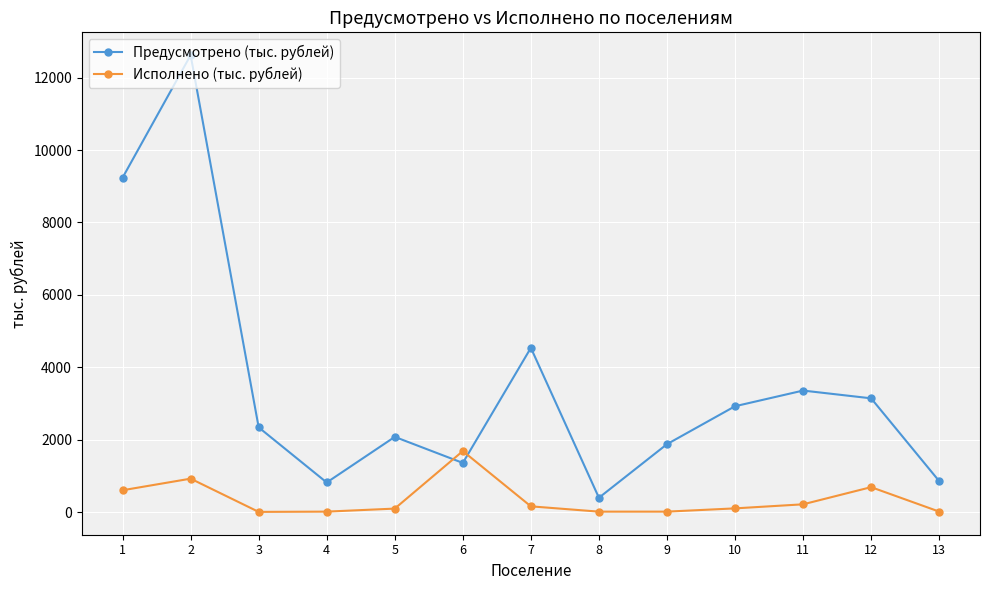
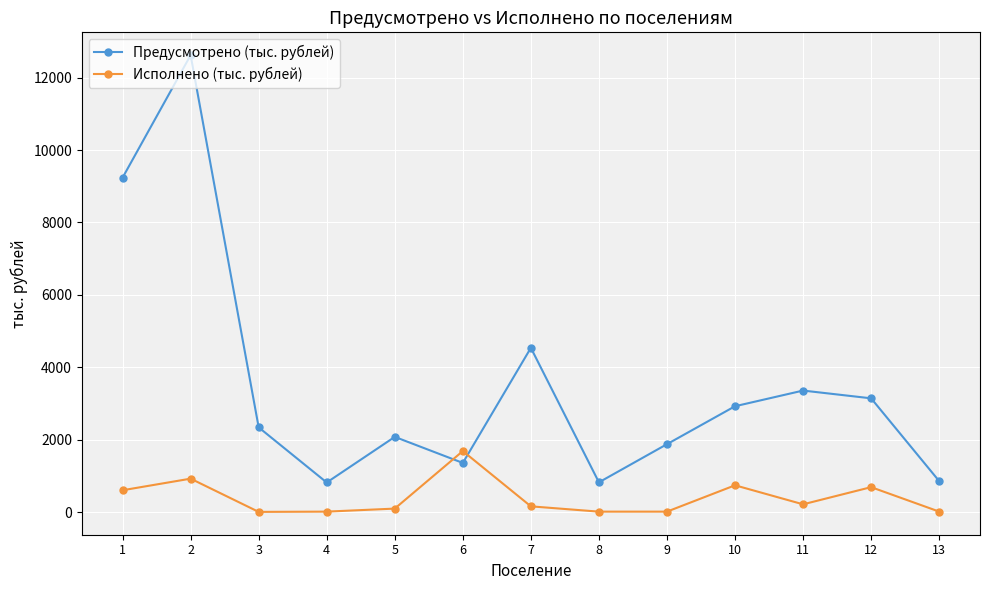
Предусмотрено (тыс. рублей), 8: 400 -> 800
Исполнено (тыс. рублей), 10: 100 -> 700
